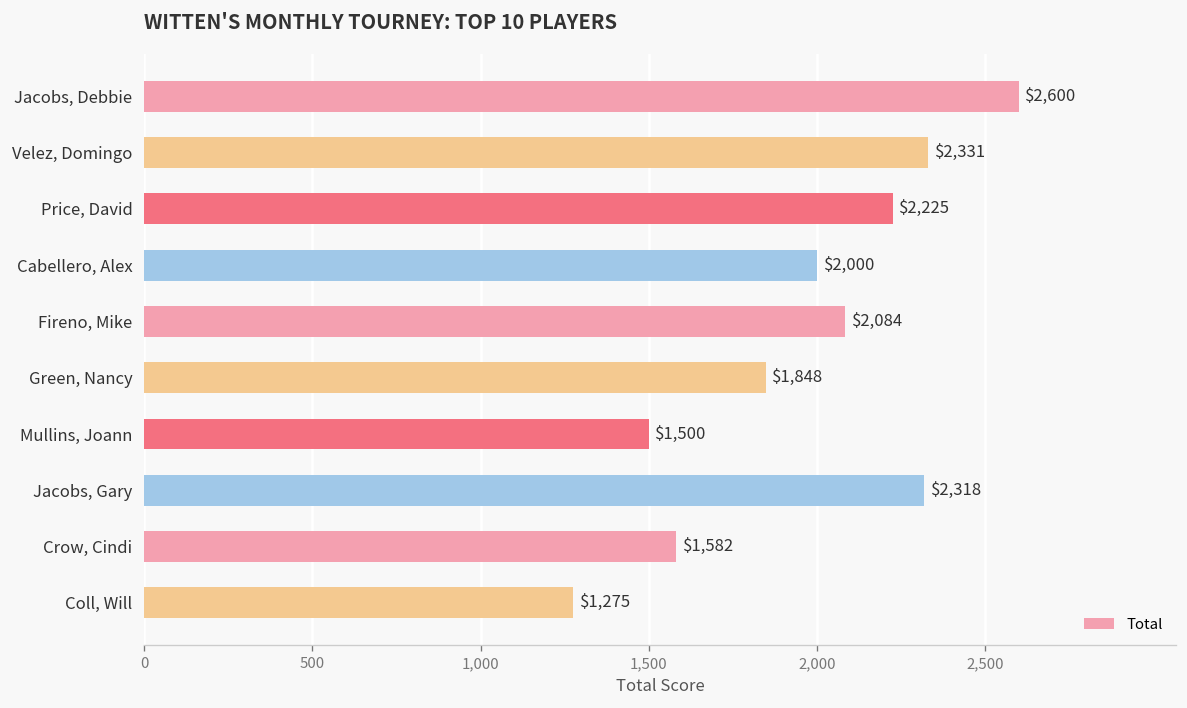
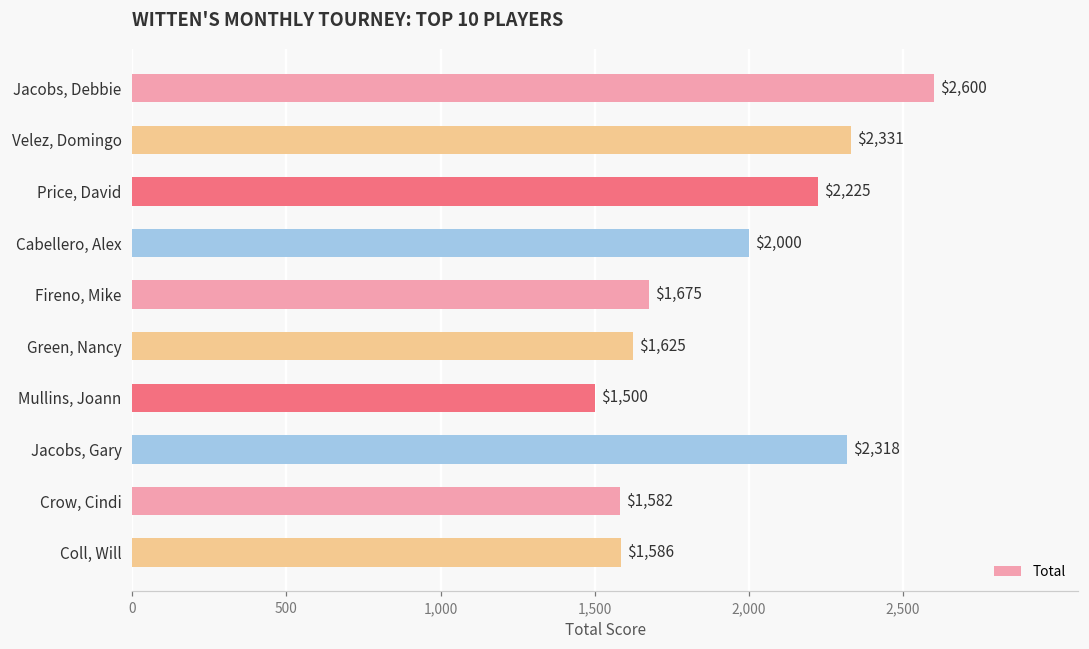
Fireno, Mike: $2,084 -> $1,675
Green, Nancy: $1,848 -> $1,625
Coll, Will: $1,275 -> $1,586
